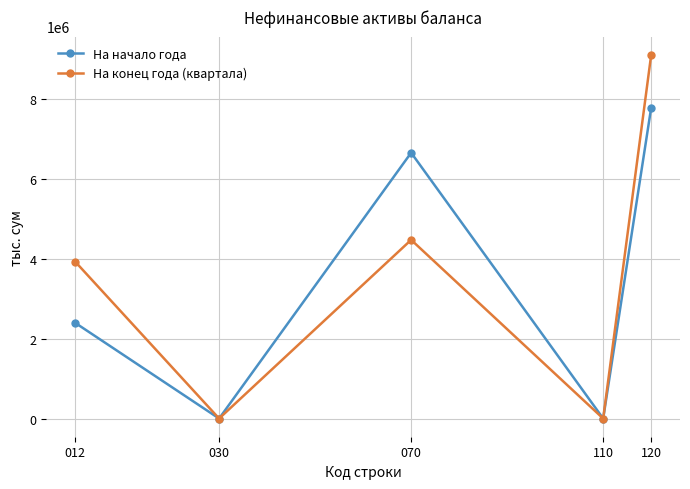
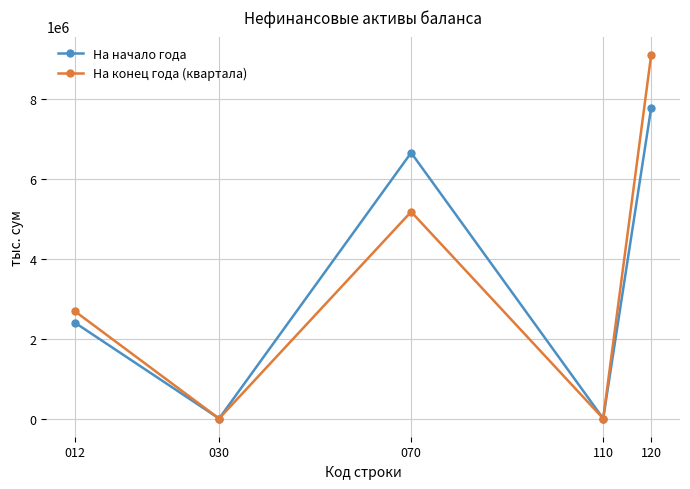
На конец года (квартала), 012: 3900000 -> 2700000
На конец года (квартала), 070: 4500000 -> 5200000
